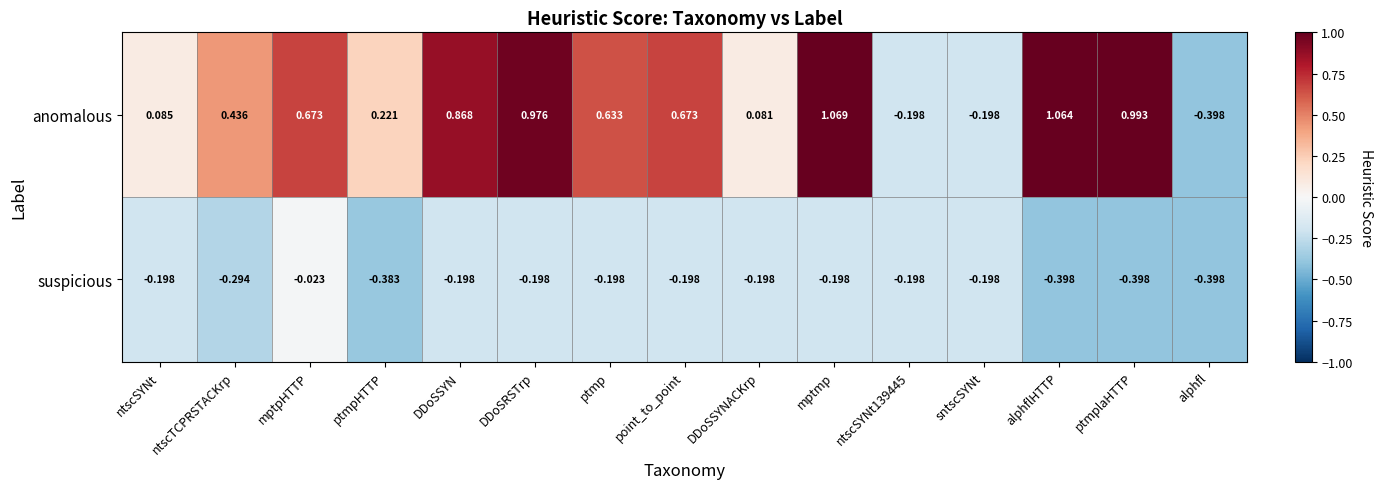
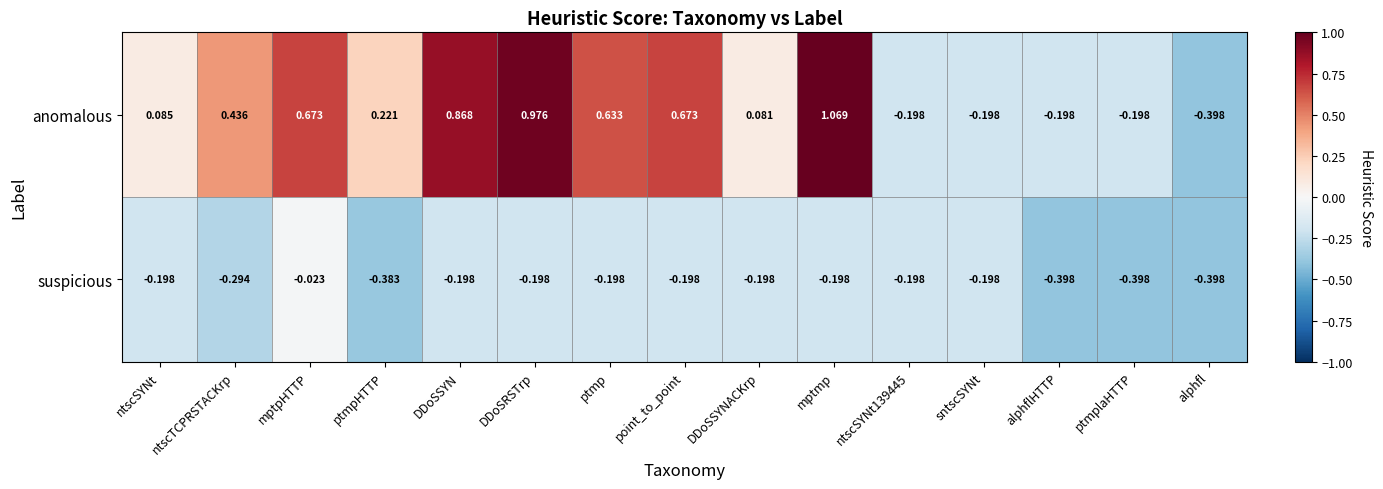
anomalous, alphflHTTP: 1.064 -> -0.198
anomalous, ptmplaHTTP: 0.993 -> -0.198
